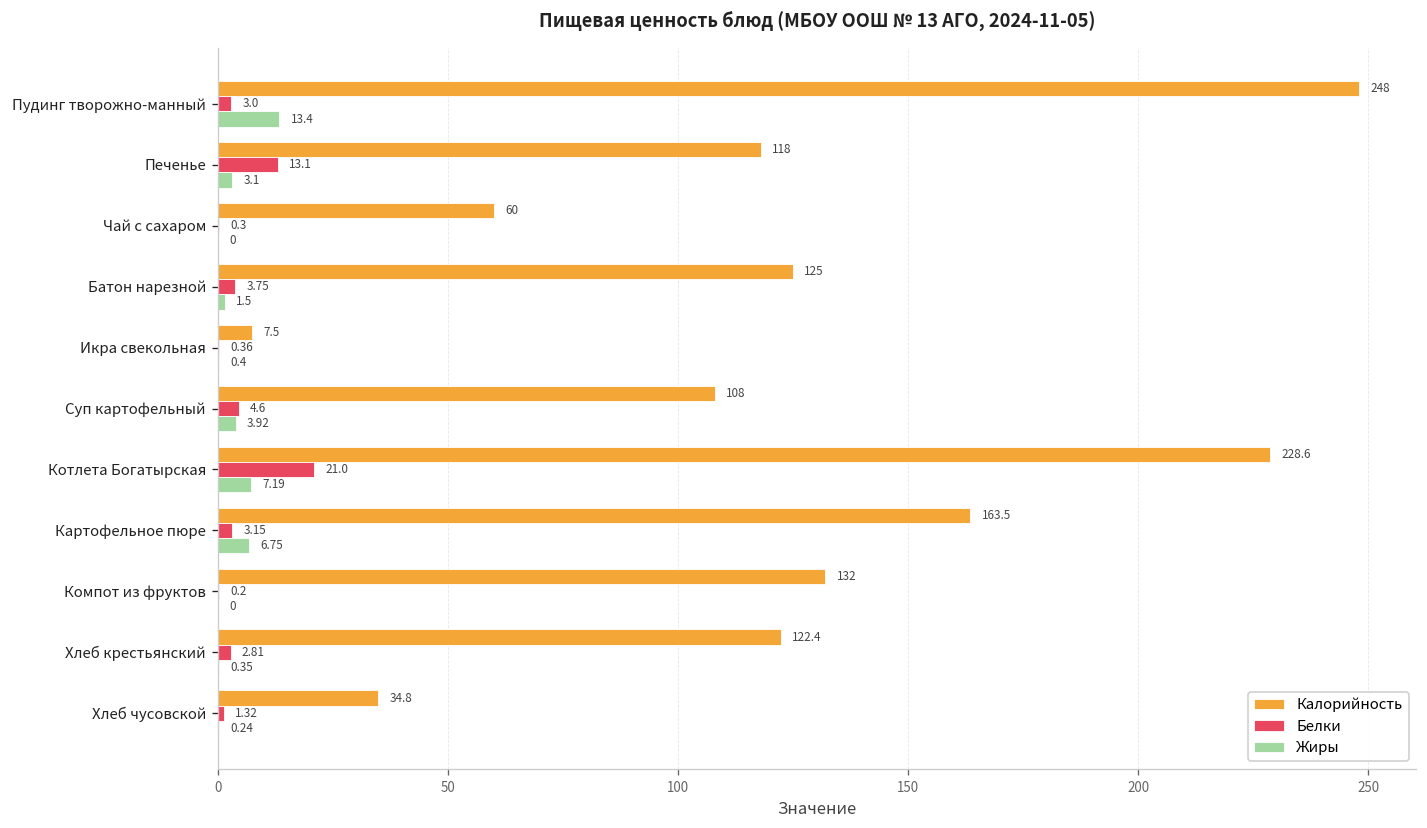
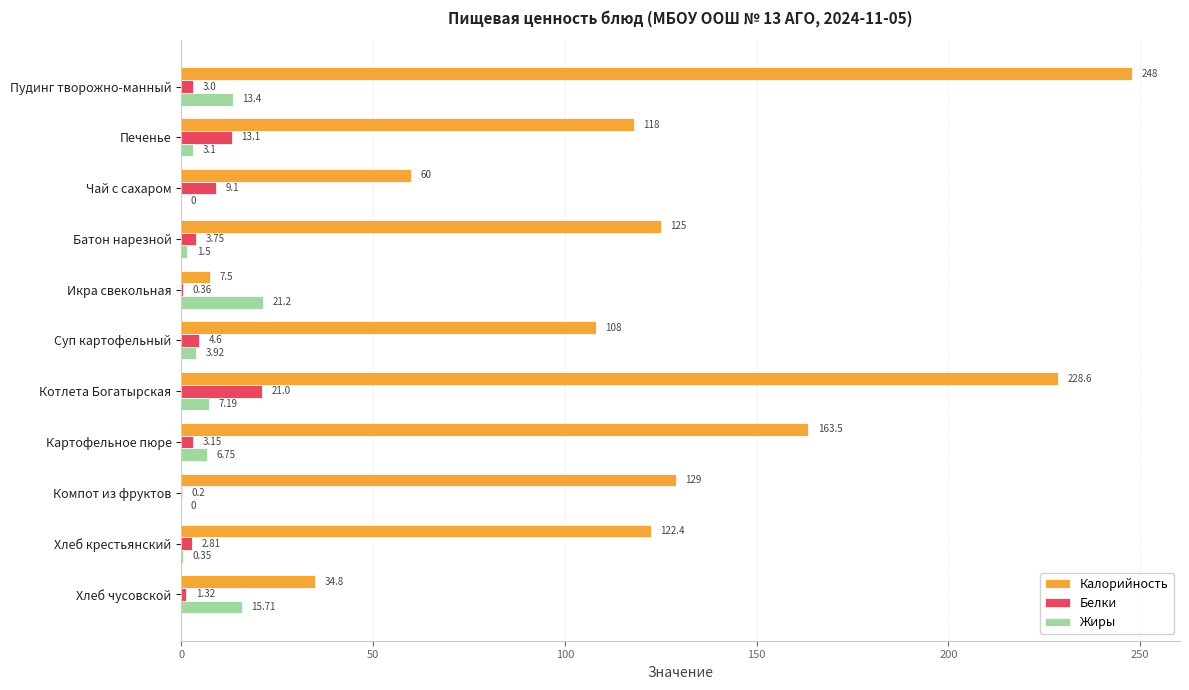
Белки, Чай с сахаром: 0.3 -> 9.1
Жиры, Икра свекольная: 0.4 -> 21.2
Калорийность, Компот из фруктов: 132 -> 129
Жиры, Хлеб чусовской: 0.24 -> 15.71
